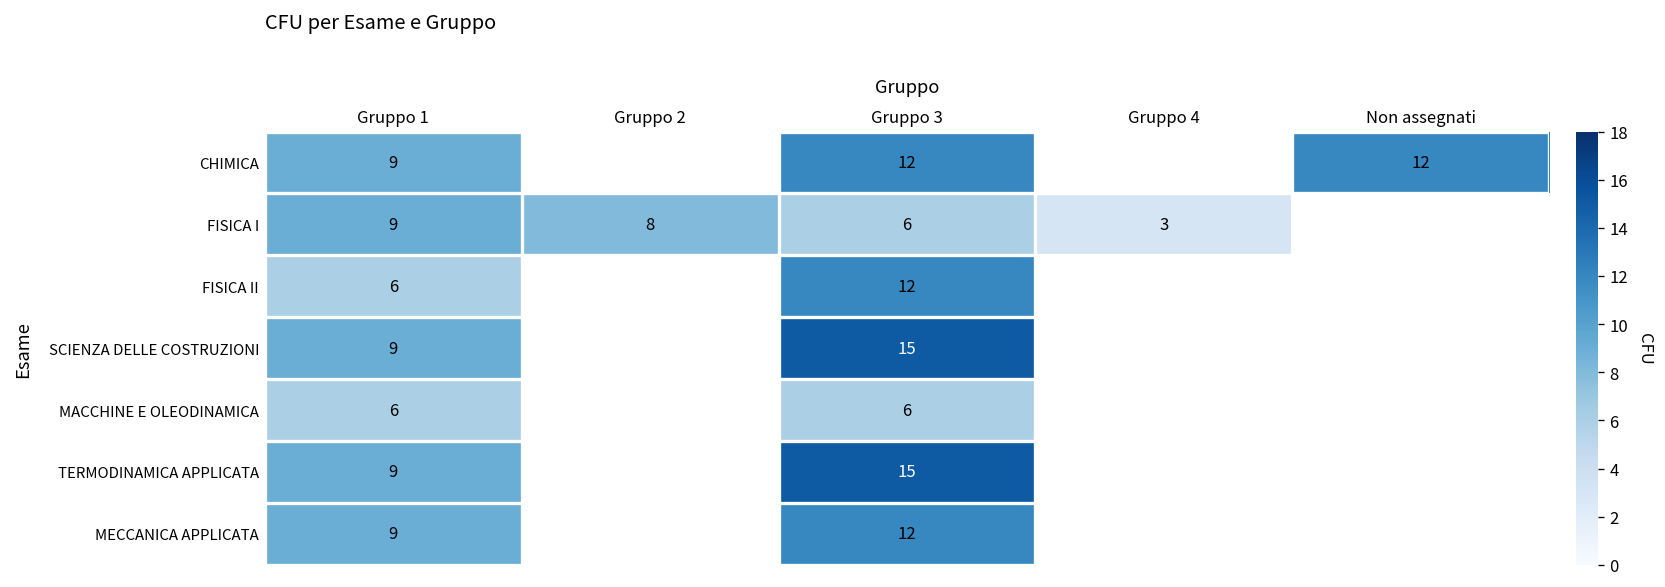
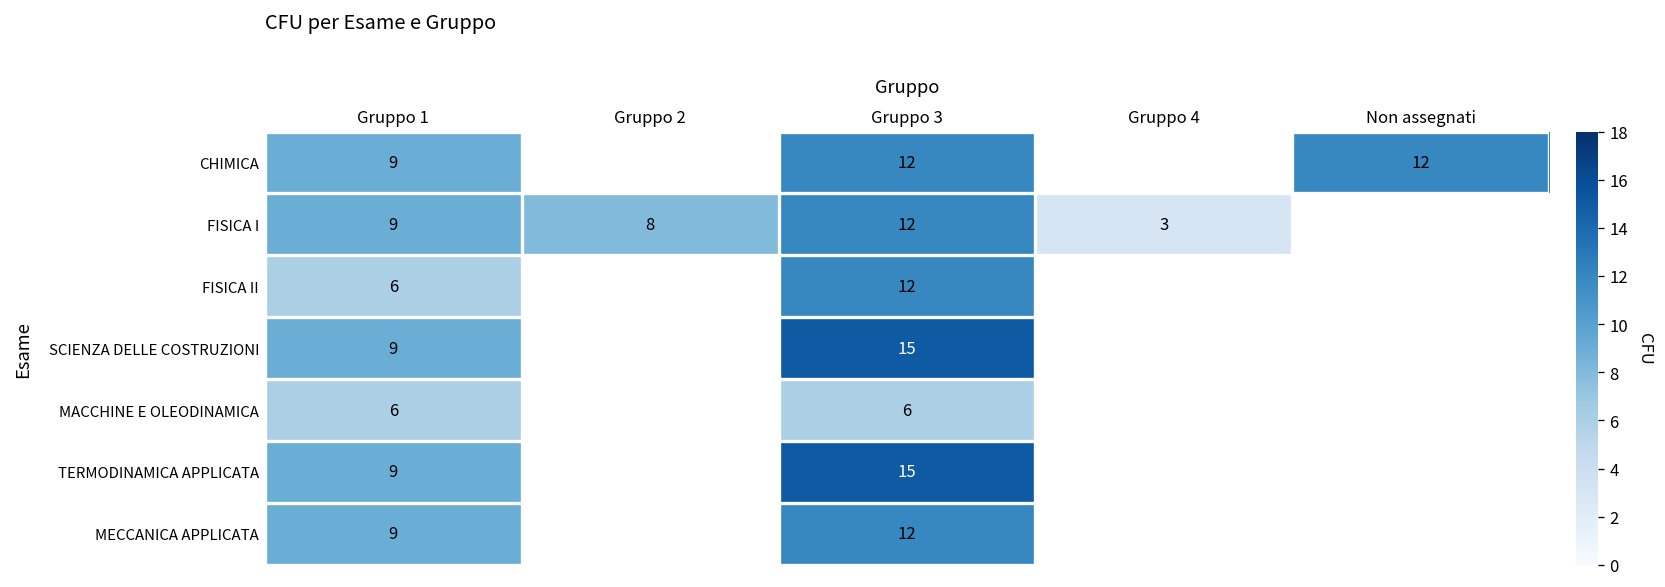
FISICA I, Gruppo 3: 6 -> 12
